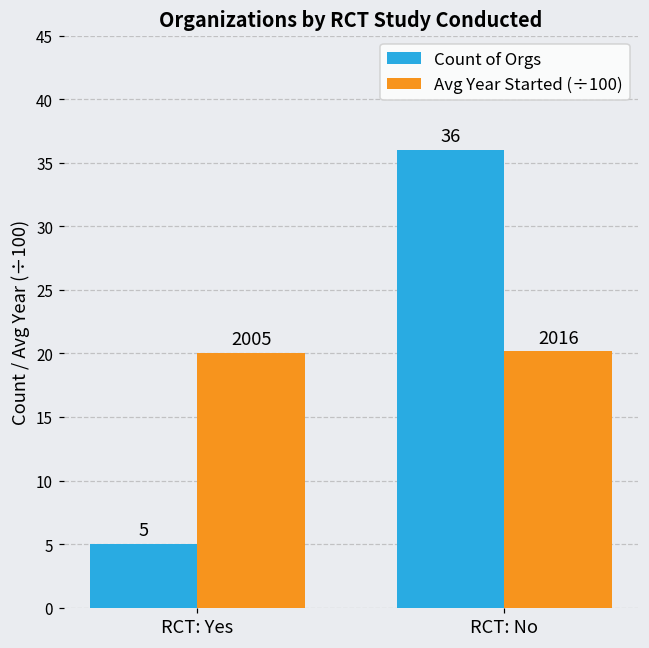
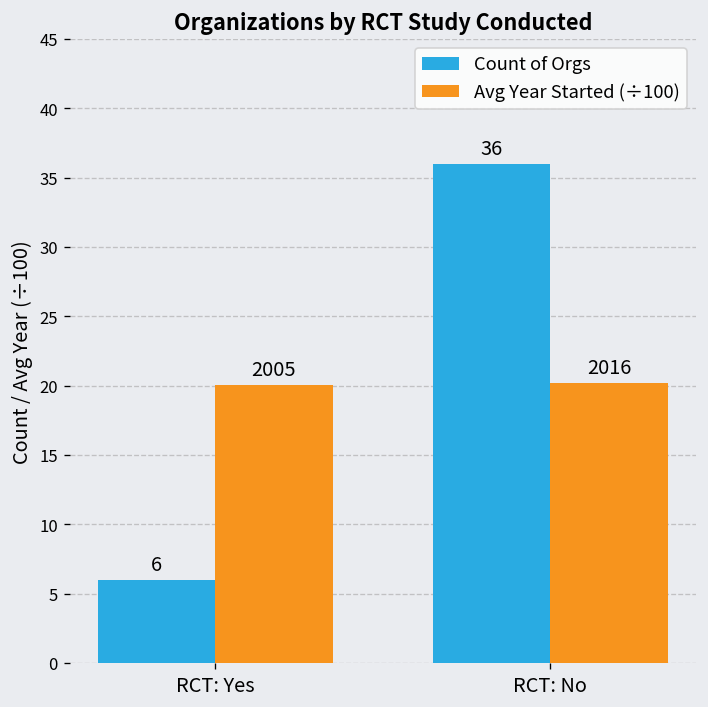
Count of Orgs, RCT: Yes: 5 -> 6
